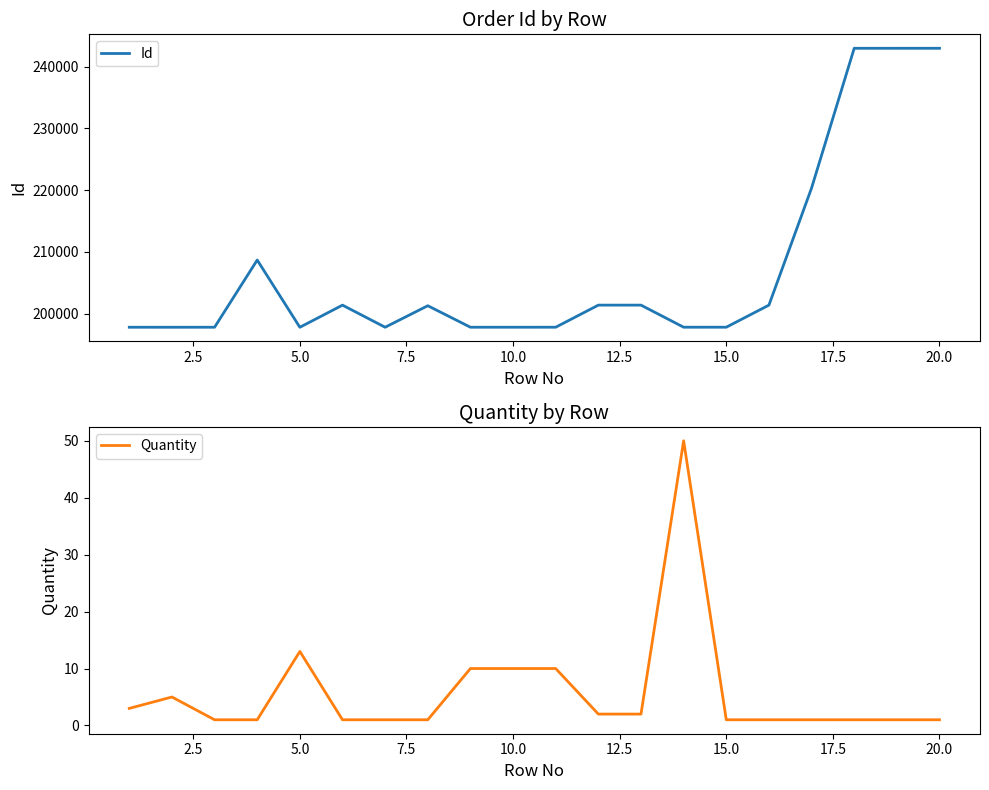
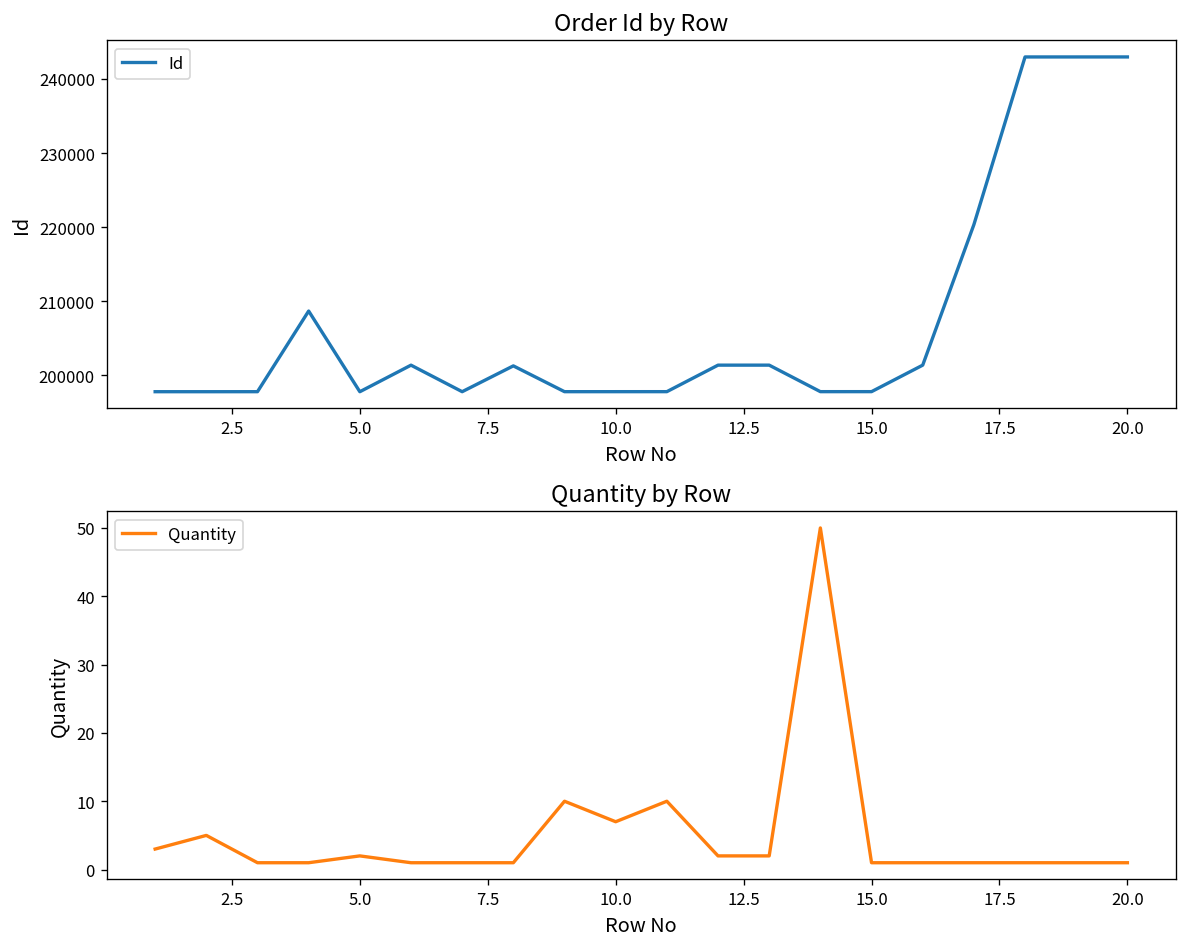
Quantity by Row, 5.0: 13 -> 2
Quantity by Row, 10.0: 10 -> 7
